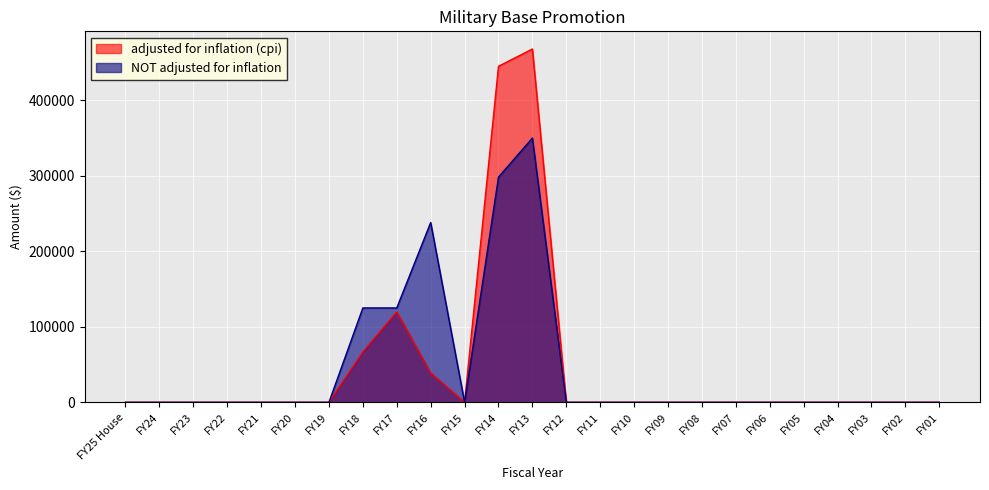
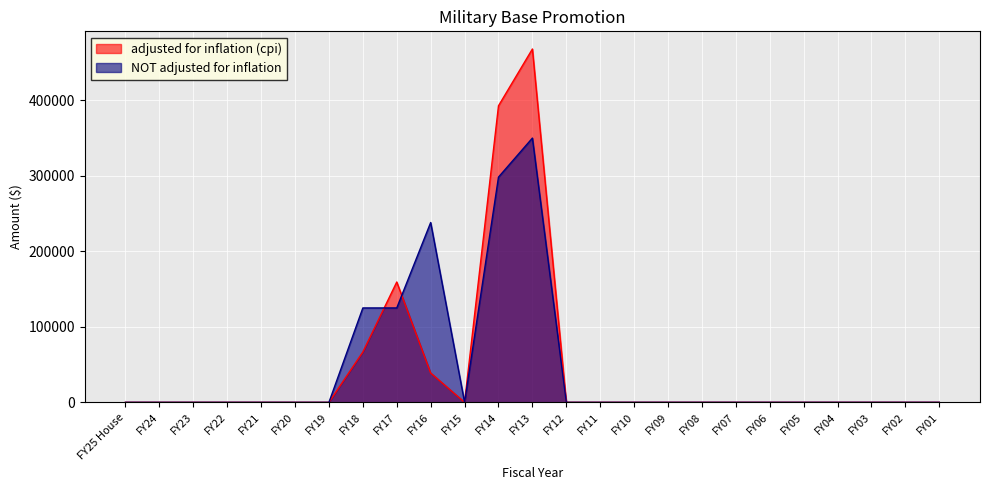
adjusted for inflation (cpi), FY17: 120000 -> 160000
adjusted for inflation (cpi), FY14: 450000 -> 390000
